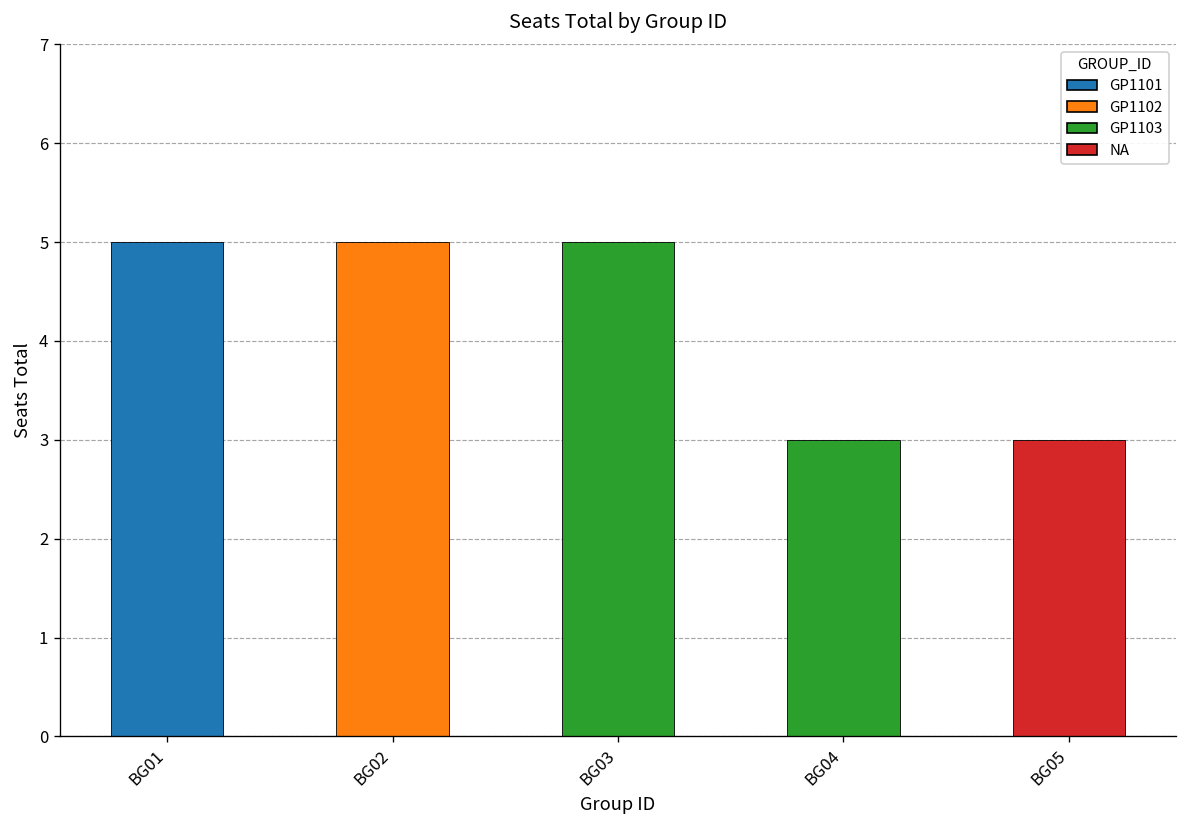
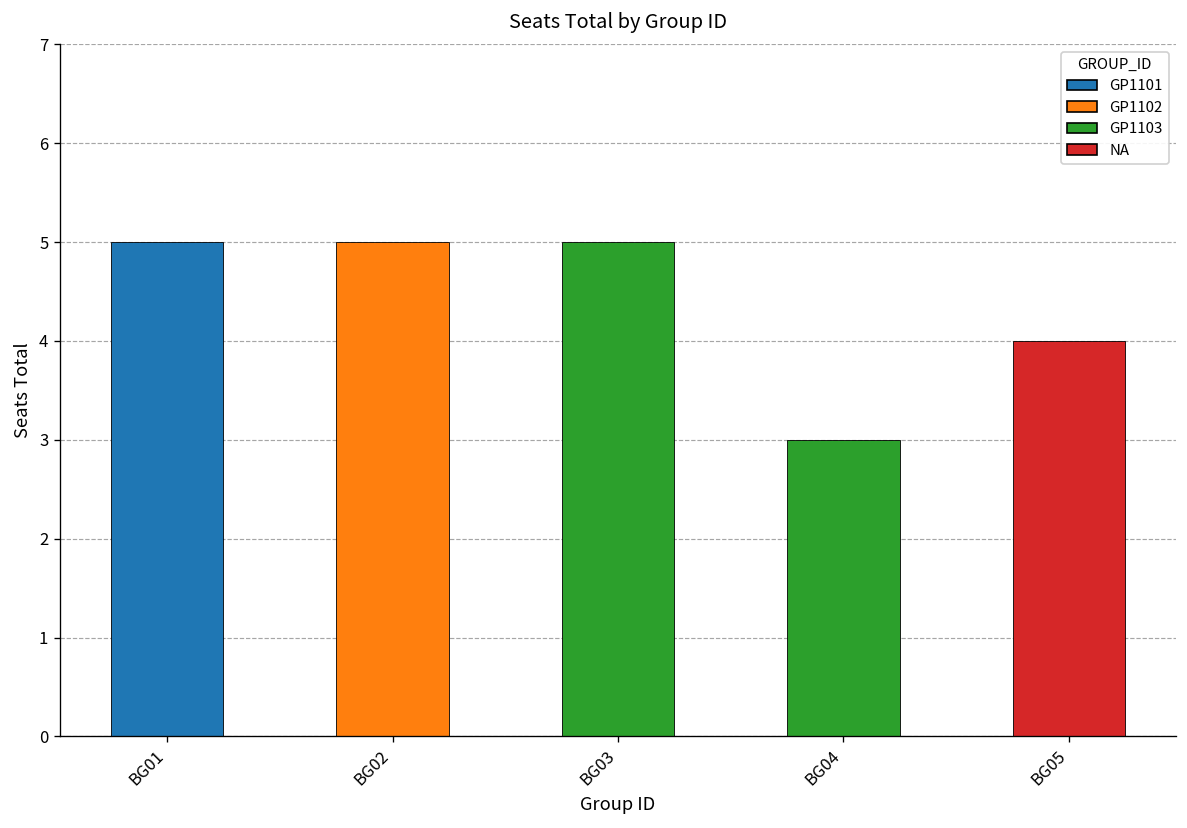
BG05: 3 -> 4
